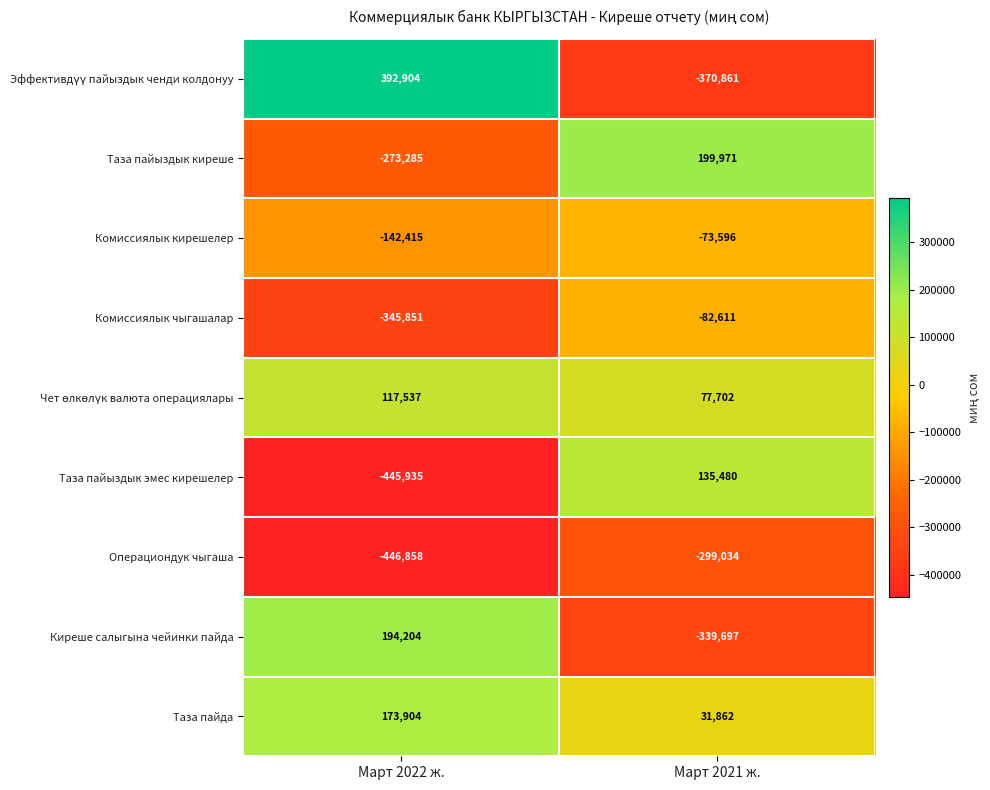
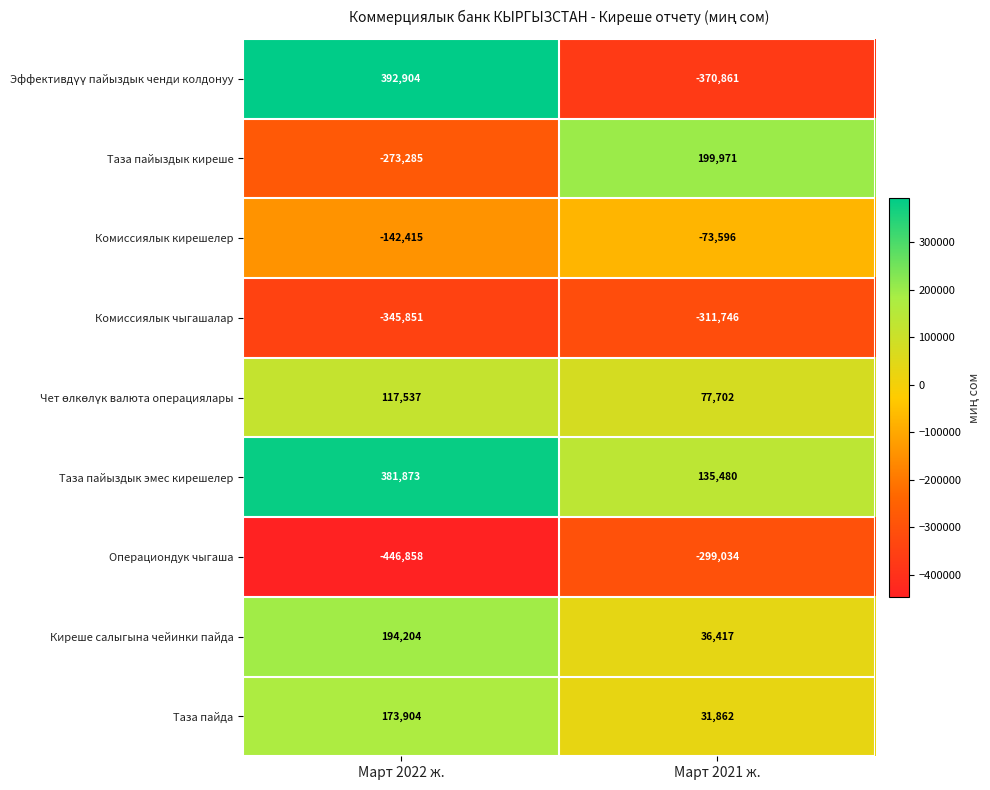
Комиссиялык чыгашалар, Март 2021 ж.: -82,611 -> -311,746
Таза пайыздык эмес кирешелер, Март 2022 ж.: -445,935 -> 381,873
Киреше салыгына чейинки пайда, Март 2021 ж.: -339,697 -> 36,417
